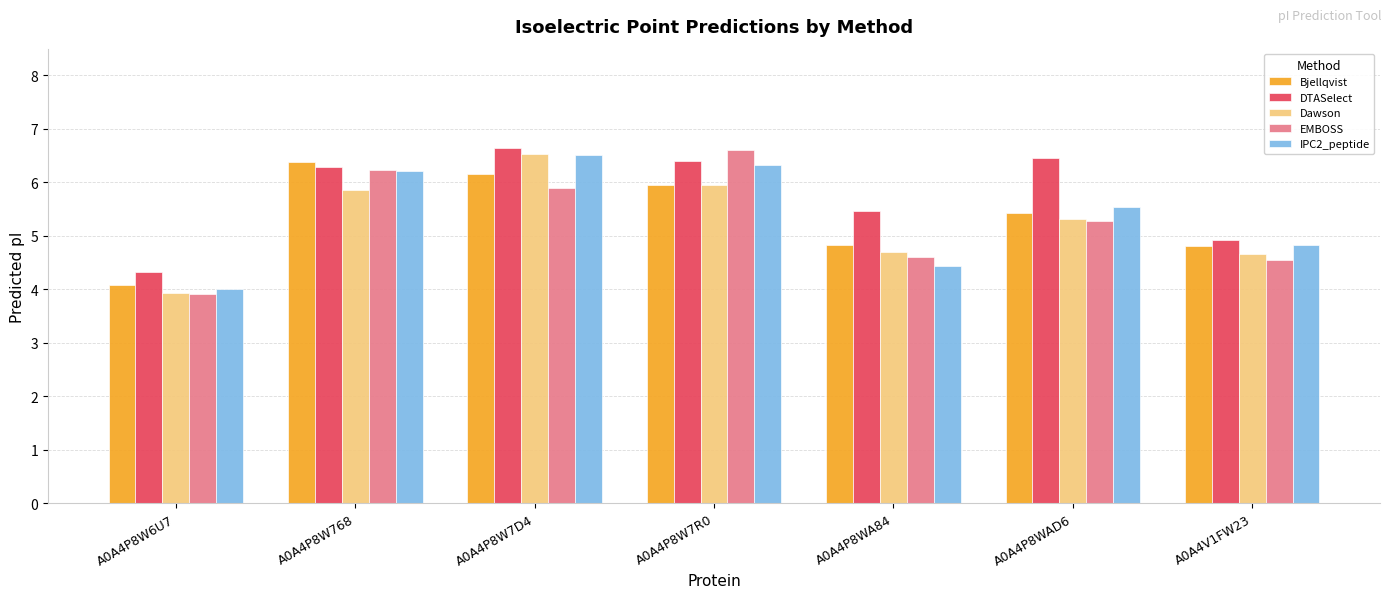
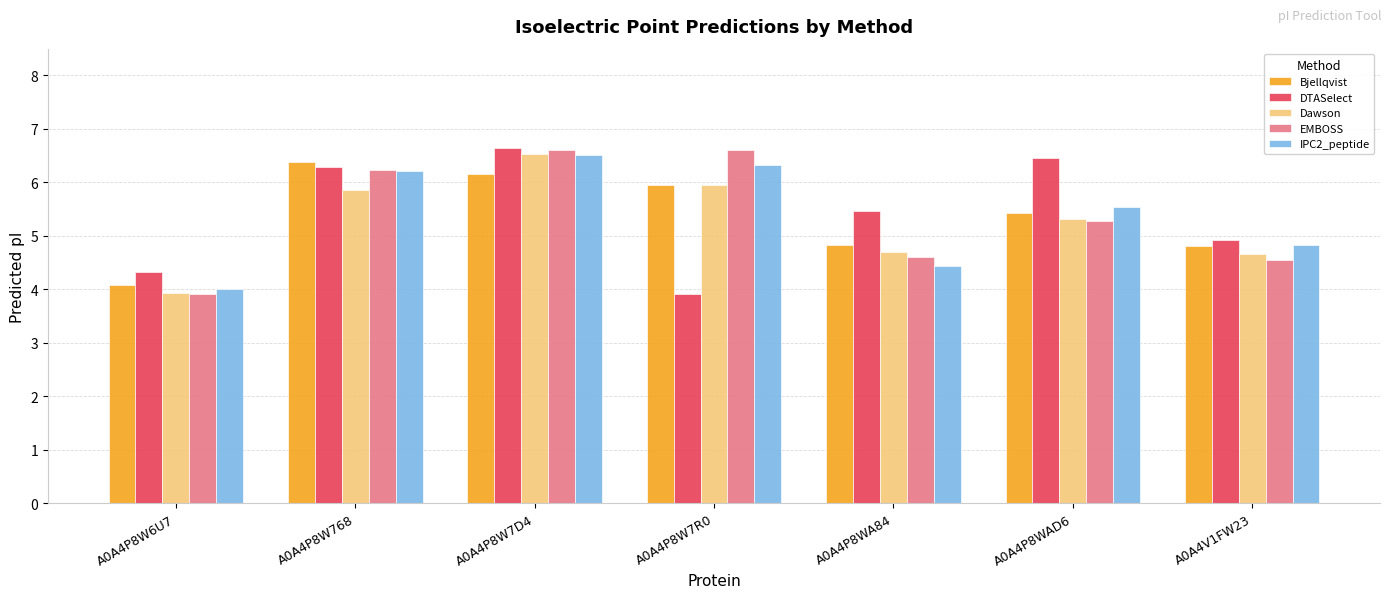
EMBOSS, A0A4P8W7D4: 5.9 -> 6.6
DTASelect, A0A4P8W7R0: 6.4 -> 3.9
